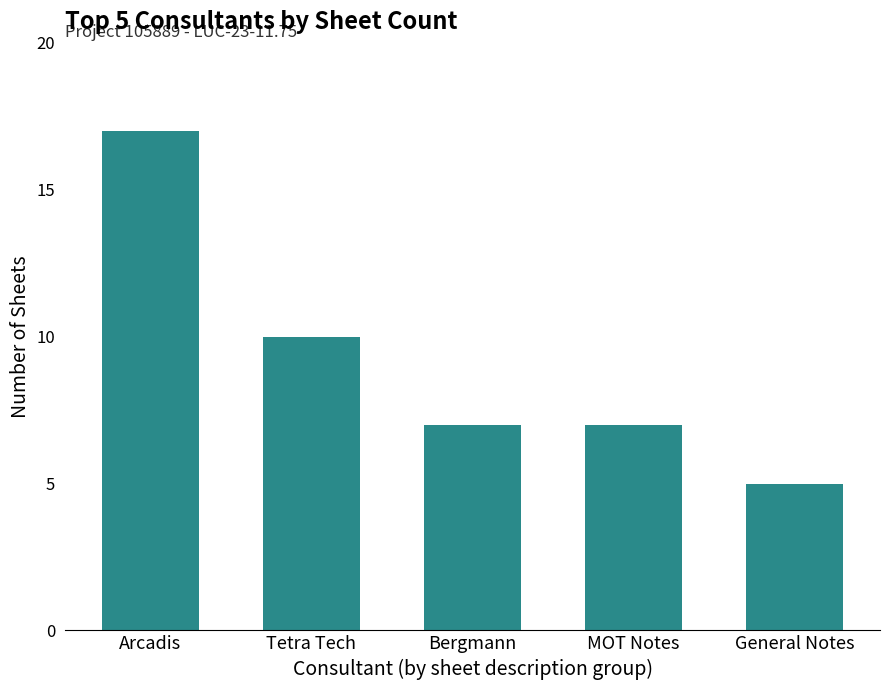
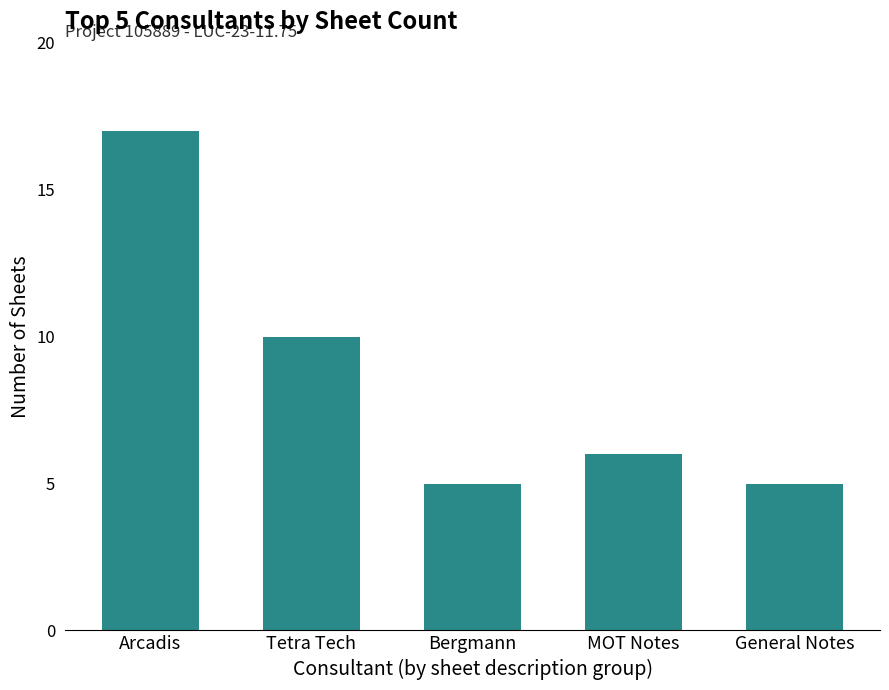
Bergmann: 7 -> 5
MOT Notes: 7 -> 6
